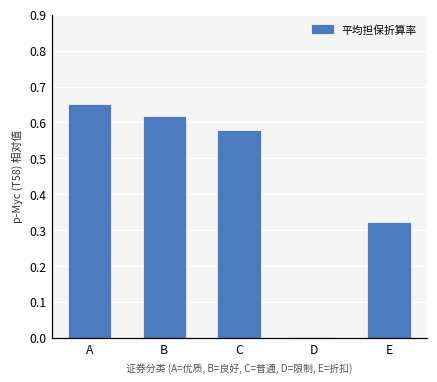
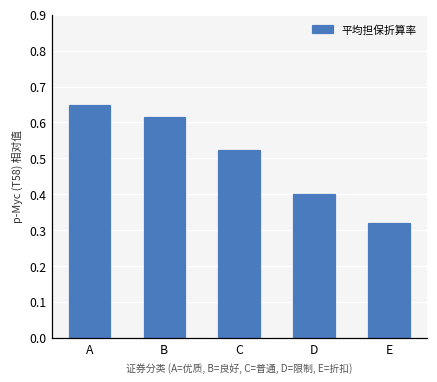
C: 0.58 -> 0.52
D: 0.0 -> 0.4
